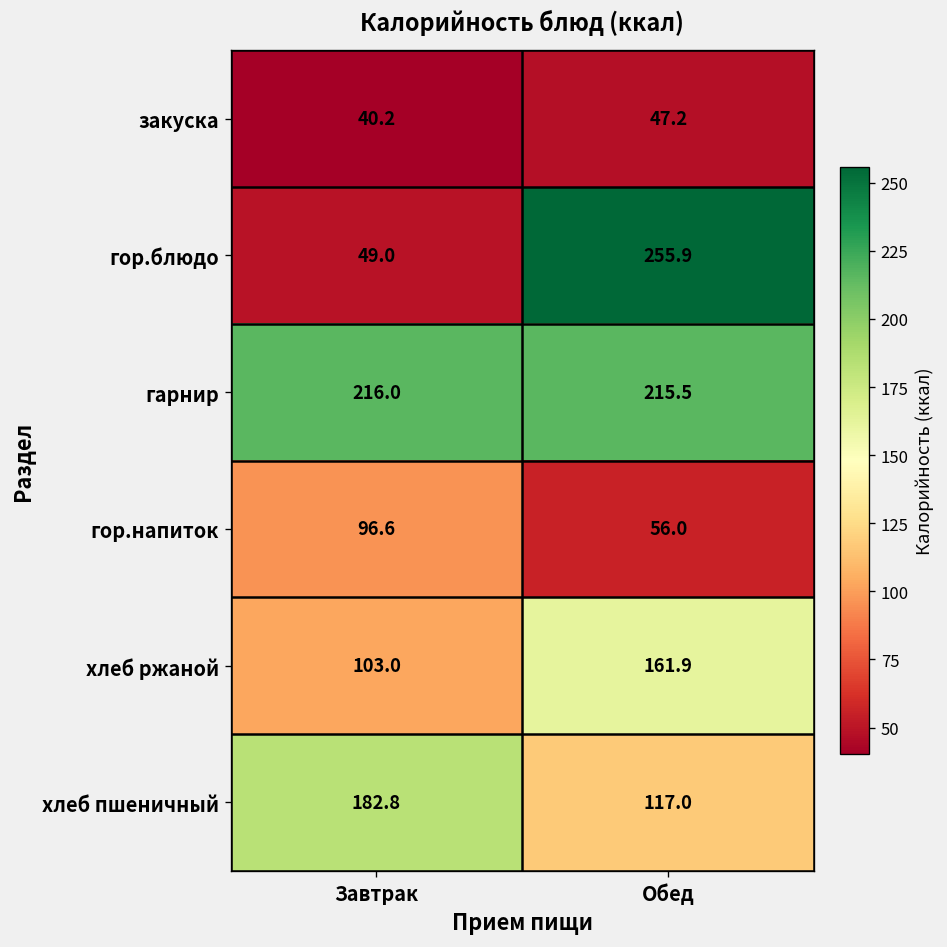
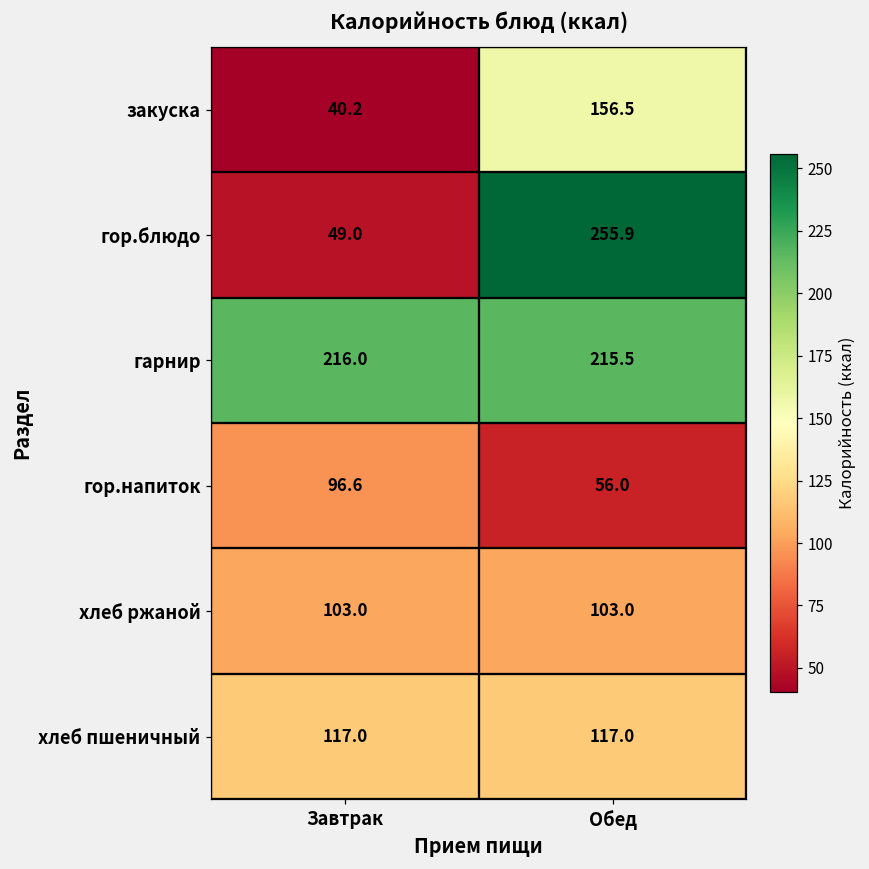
закуска, Обед: 47.2 -> 156.5
хлеб ржаной, Обед: 161.9 -> 103.0
хлеб пшеничный, Завтрак: 182.8 -> 117.0
